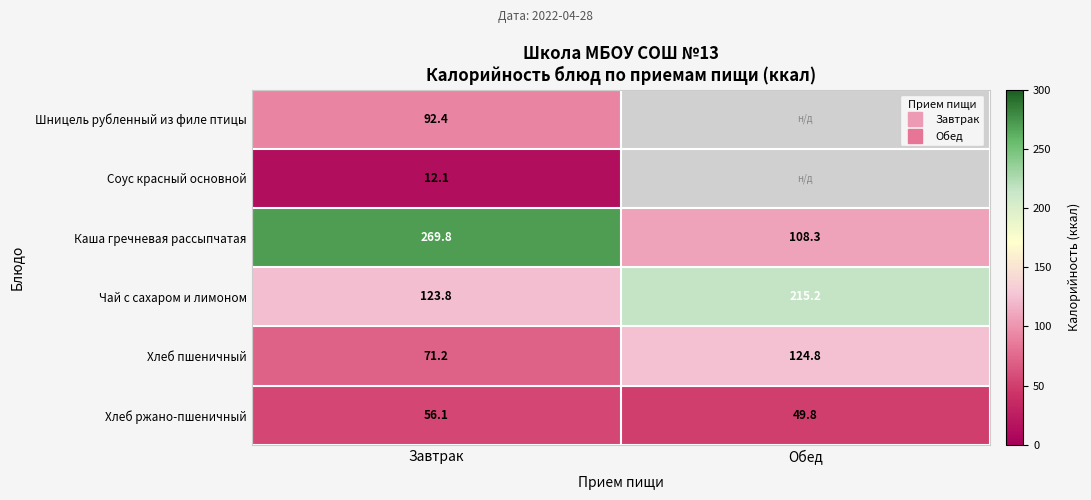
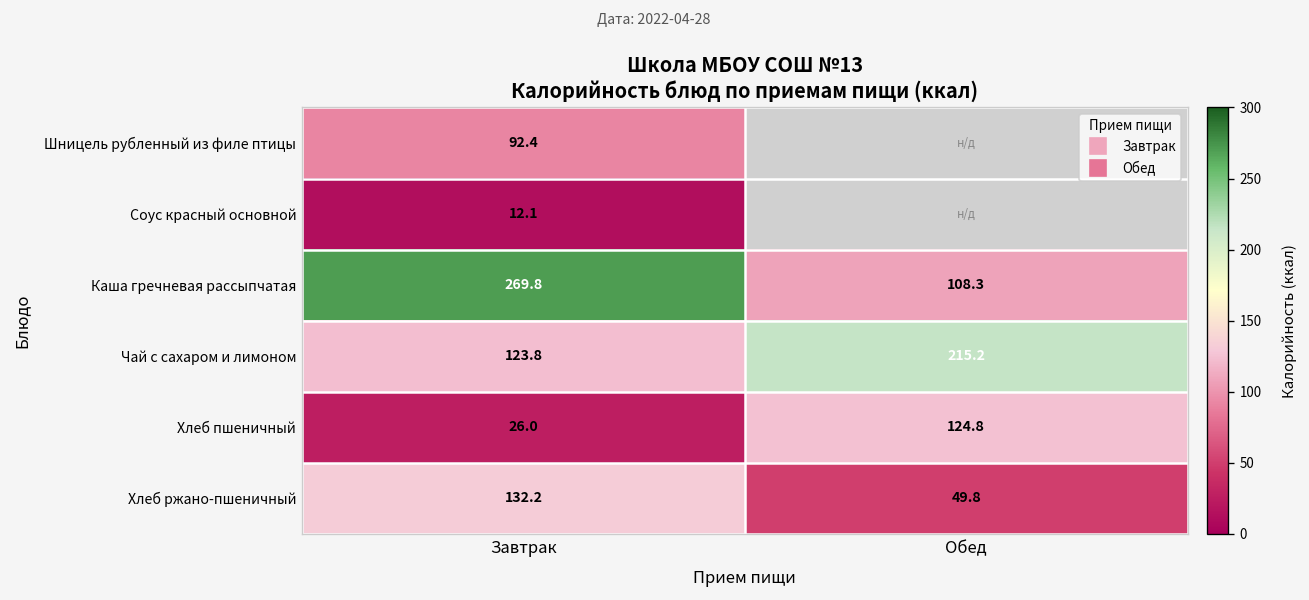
Хлеб пшеничный, Завтрак: 71.2 -> 26.0
Хлеб ржано-пшеничный, Завтрак: 56.1 -> 132.2
